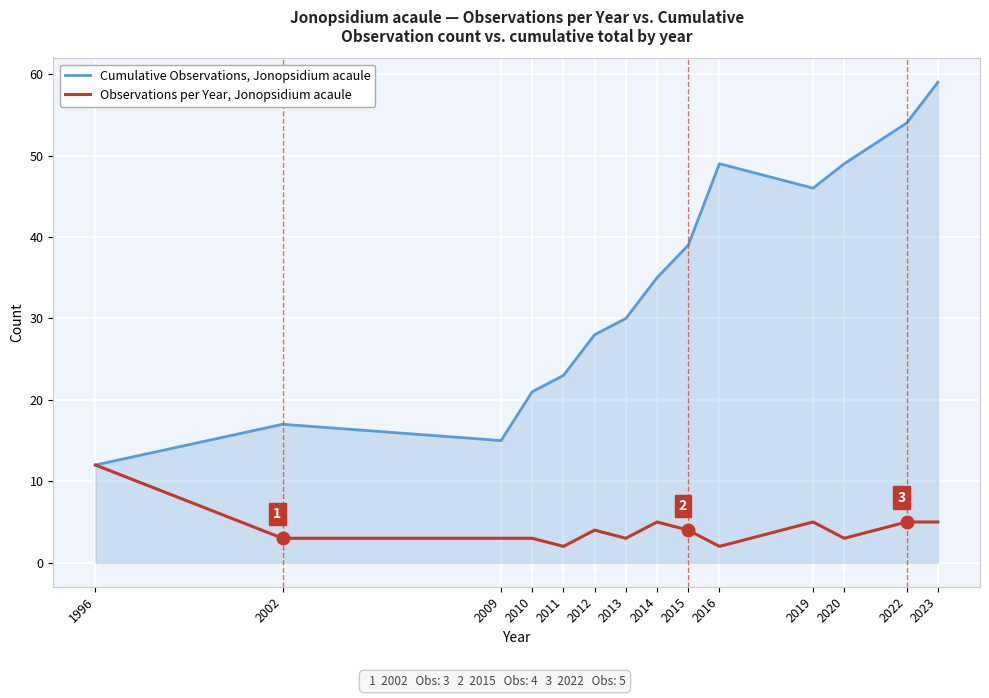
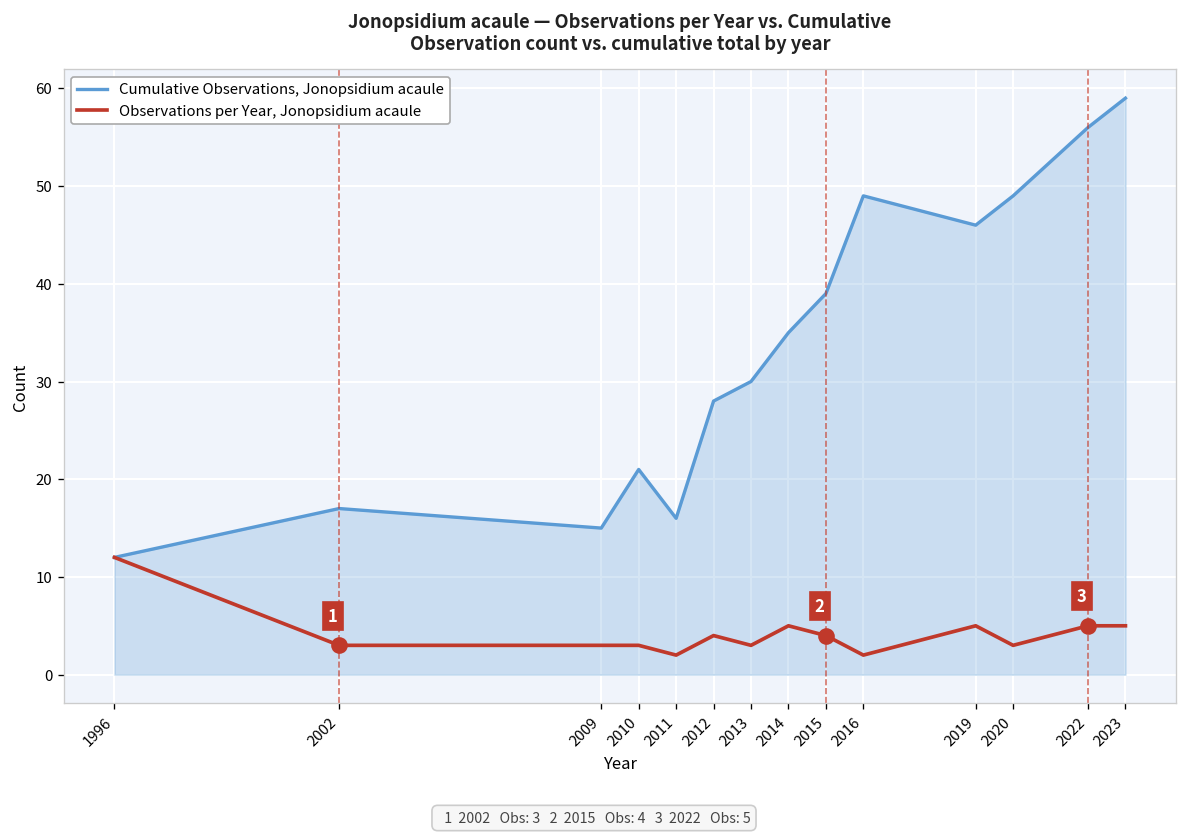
Cumulative Observations, Jonopsidium acaule, 2011: 23 -> 16
Cumulative Observations, Jonopsidium acaule, 2022: 54 -> 56
